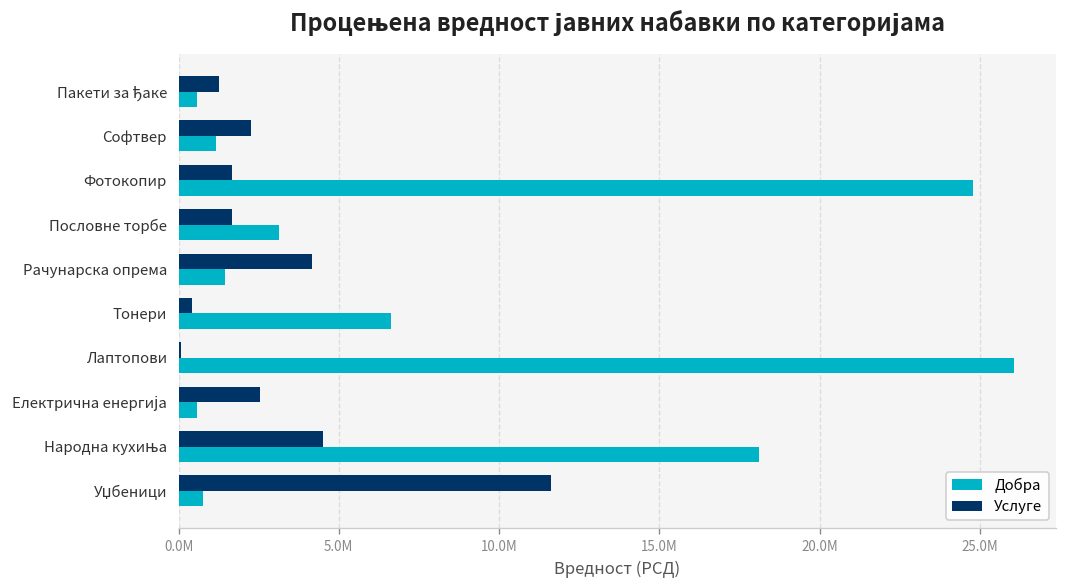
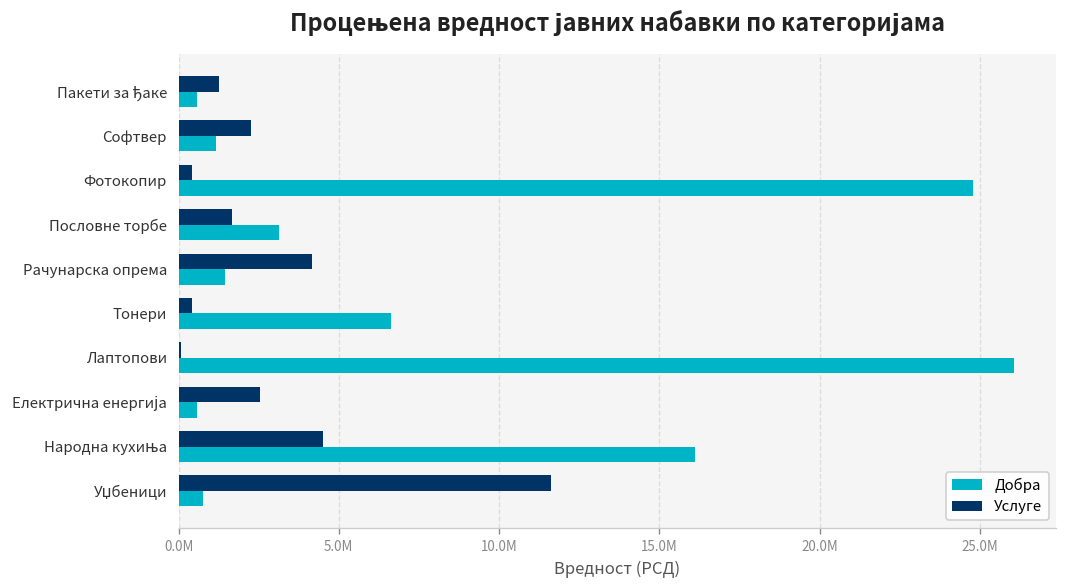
Услуге, Фотокопир: 1700000 -> 400000
Добра, Народна кухиња: 18100000 -> 16100000
